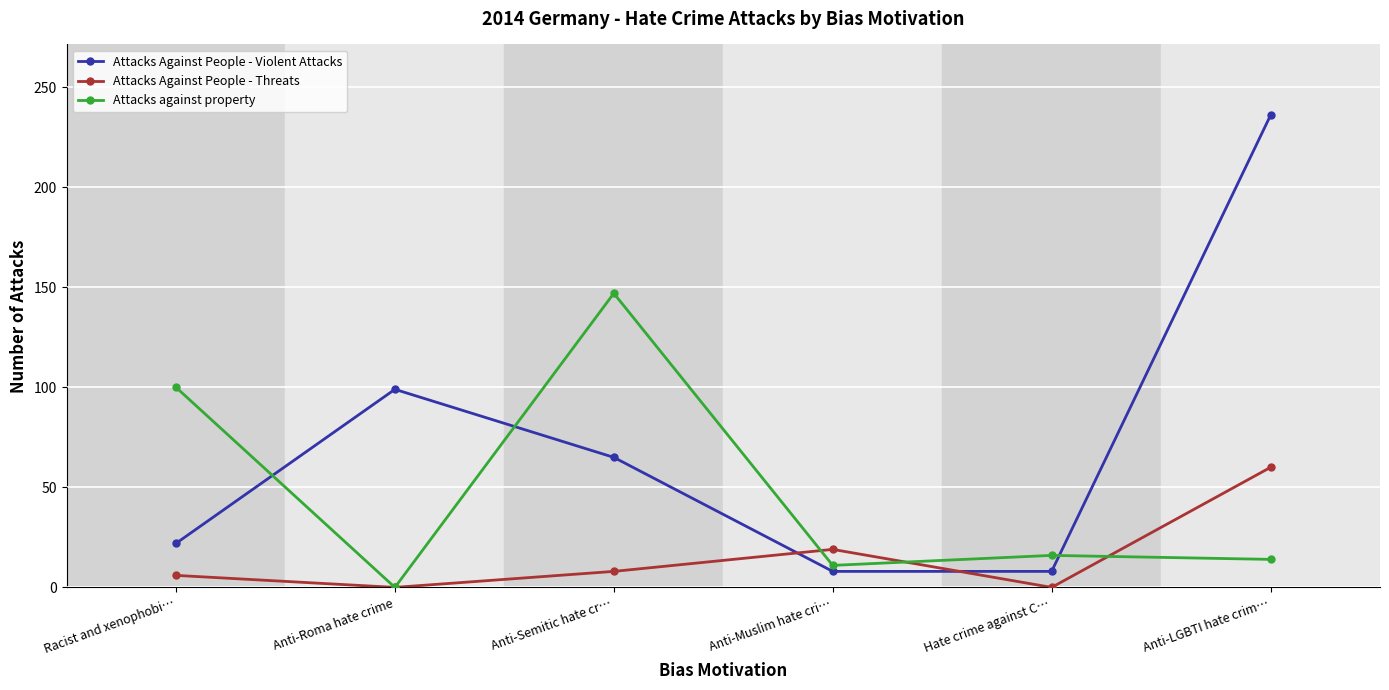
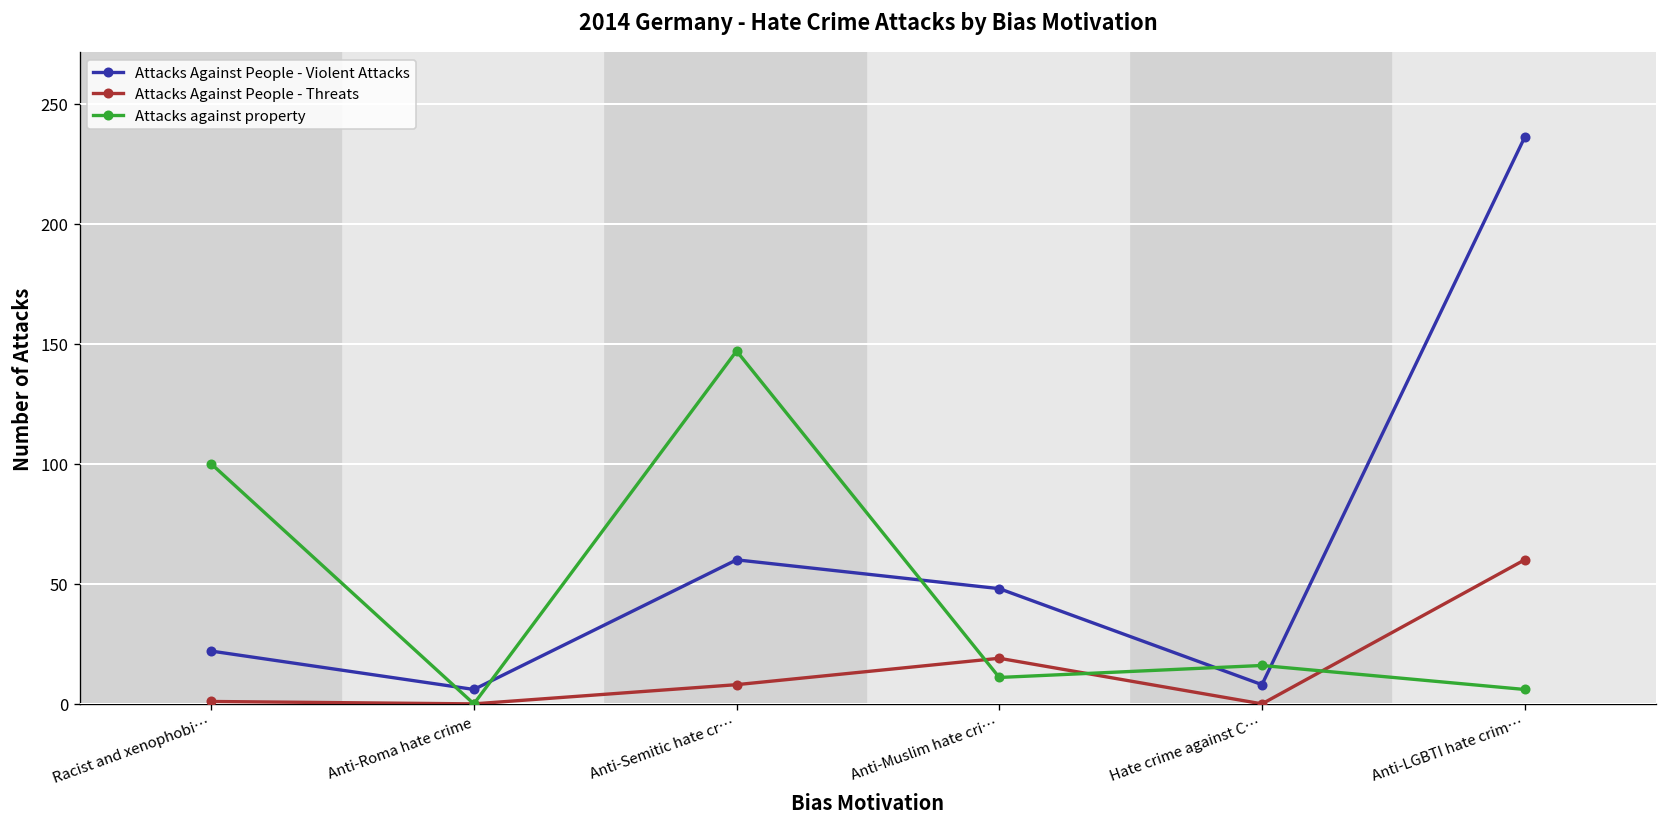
Attacks Against People - Threats, Racist and xenophobi…: 6 -> 1
Attacks Against People - Violent Attacks, Anti-Roma hate crime: 99 -> 6
Attacks Against People - Violent Attacks, Anti-Semitic hate cr…: 65 -> 60
Attacks Against People - Violent Attacks, Anti-Muslim hate cri…: 8 -> 48
Attacks against property, Anti-LGBTI hate crim…: 14 -> 6
